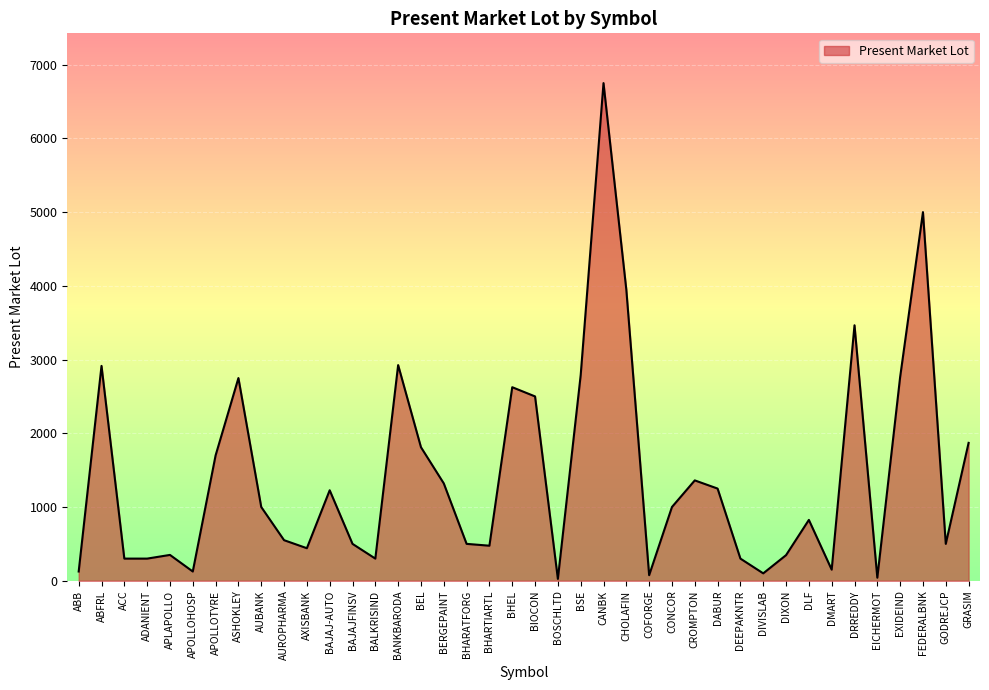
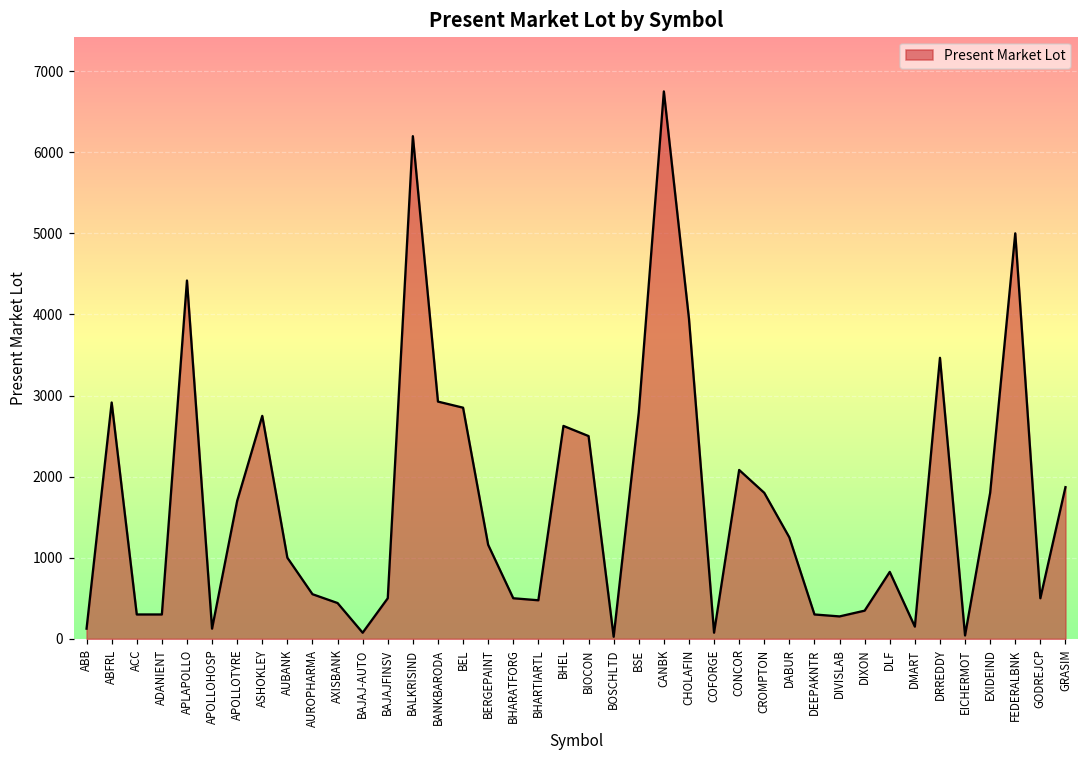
APLAPOLLO: 400 -> 4400
BAJAJ-AUTO: 1200 -> 100
BALKRISIND: 300 -> 6200
BEL: 1800 -> 2900
BERGEPAINT: 1300 -> 1200
CONCOR: 1000 -> 2100
CROMPTON: 1400 -> 1800
DIVISLAB: 100 -> 300
EXIDEIND: 2800 -> 1800
